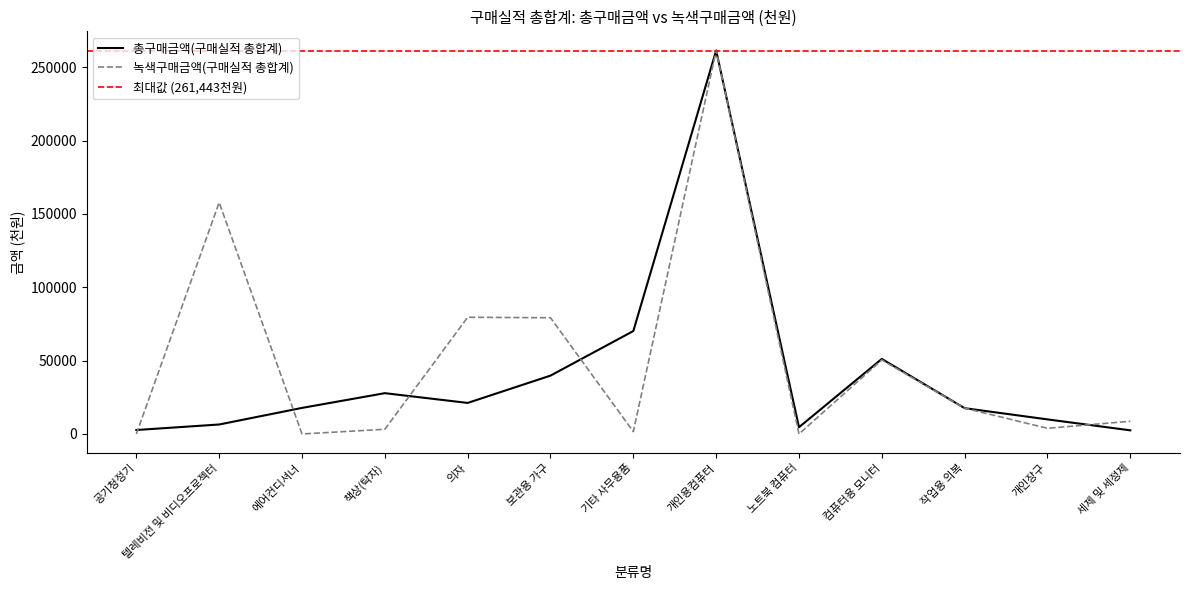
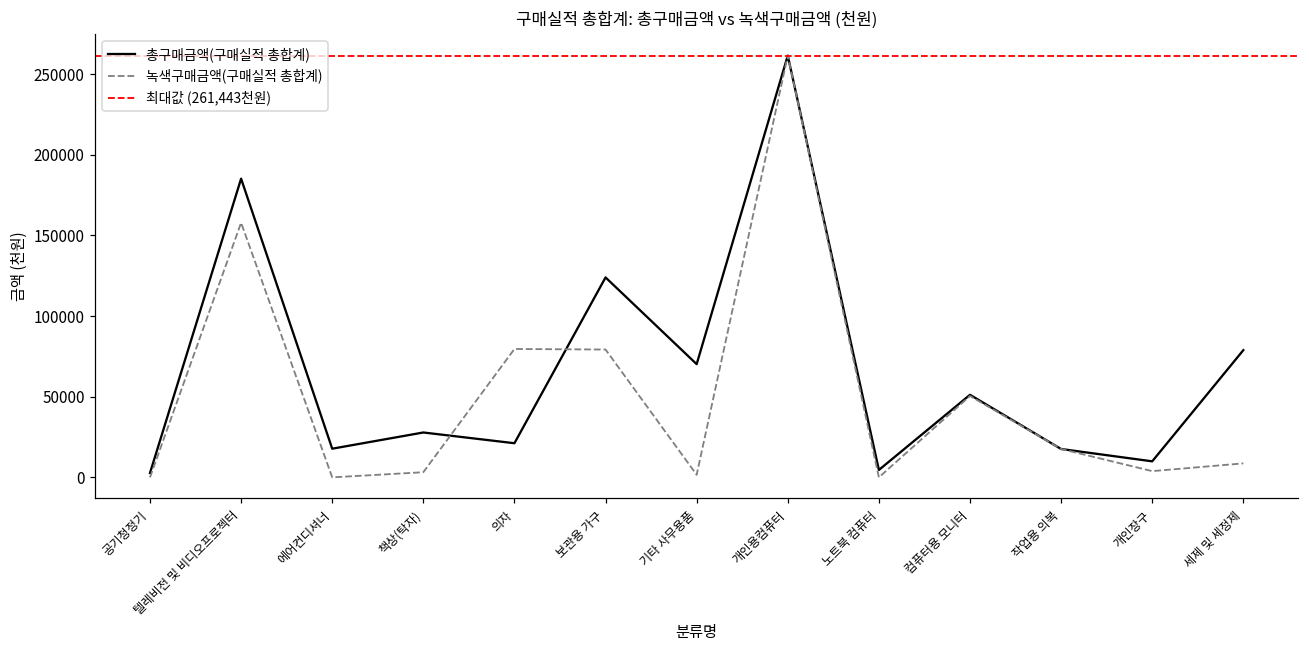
총구매금액(구매실적 총합계), 텔레비전 및 비디오프로젝터: 6000 -> 185000
총구매금액(구매실적 총합계), 보관용 가구: 40000 -> 124000
총구매금액(구매실적 총합계), 세제 및 세정제: 2000 -> 79000
